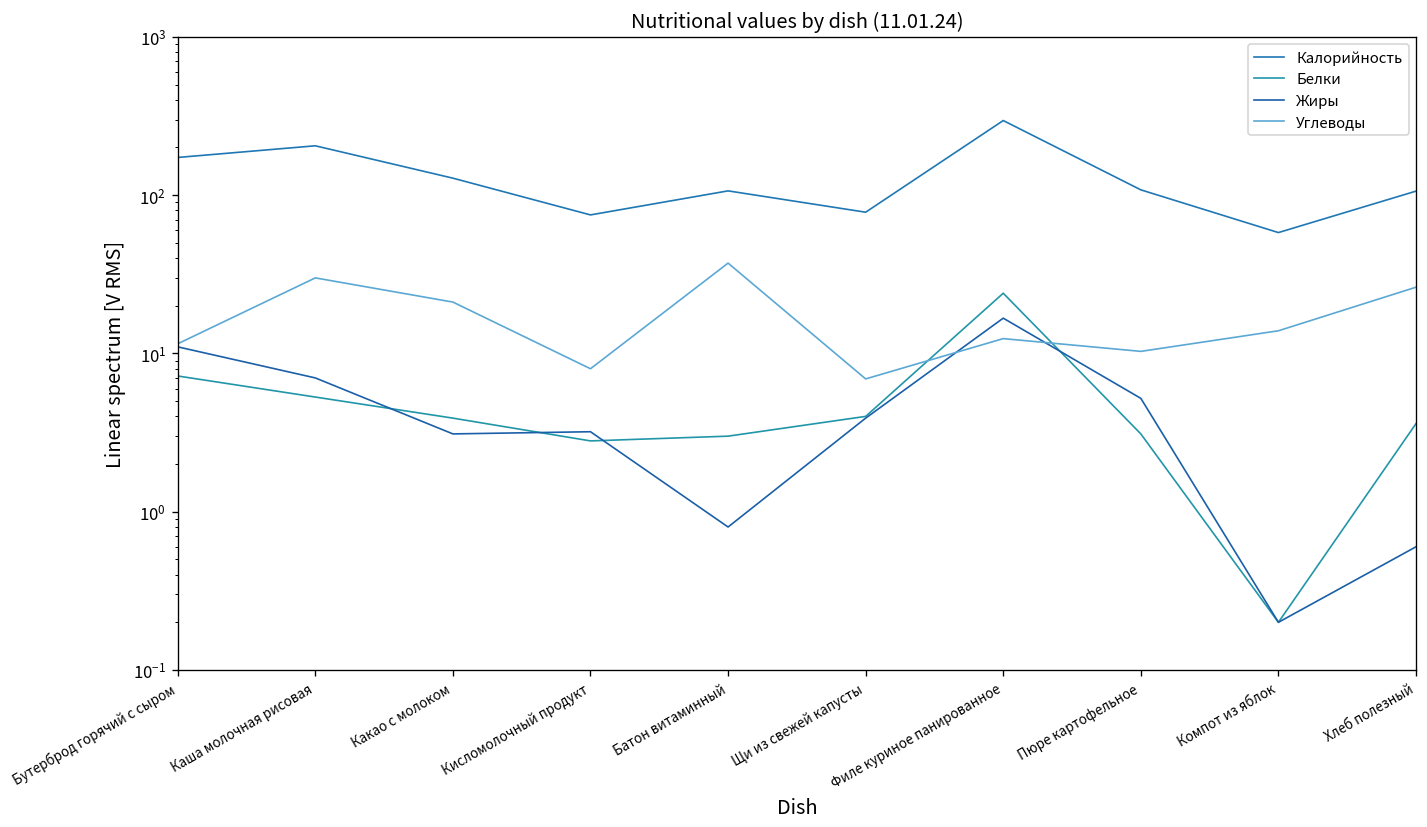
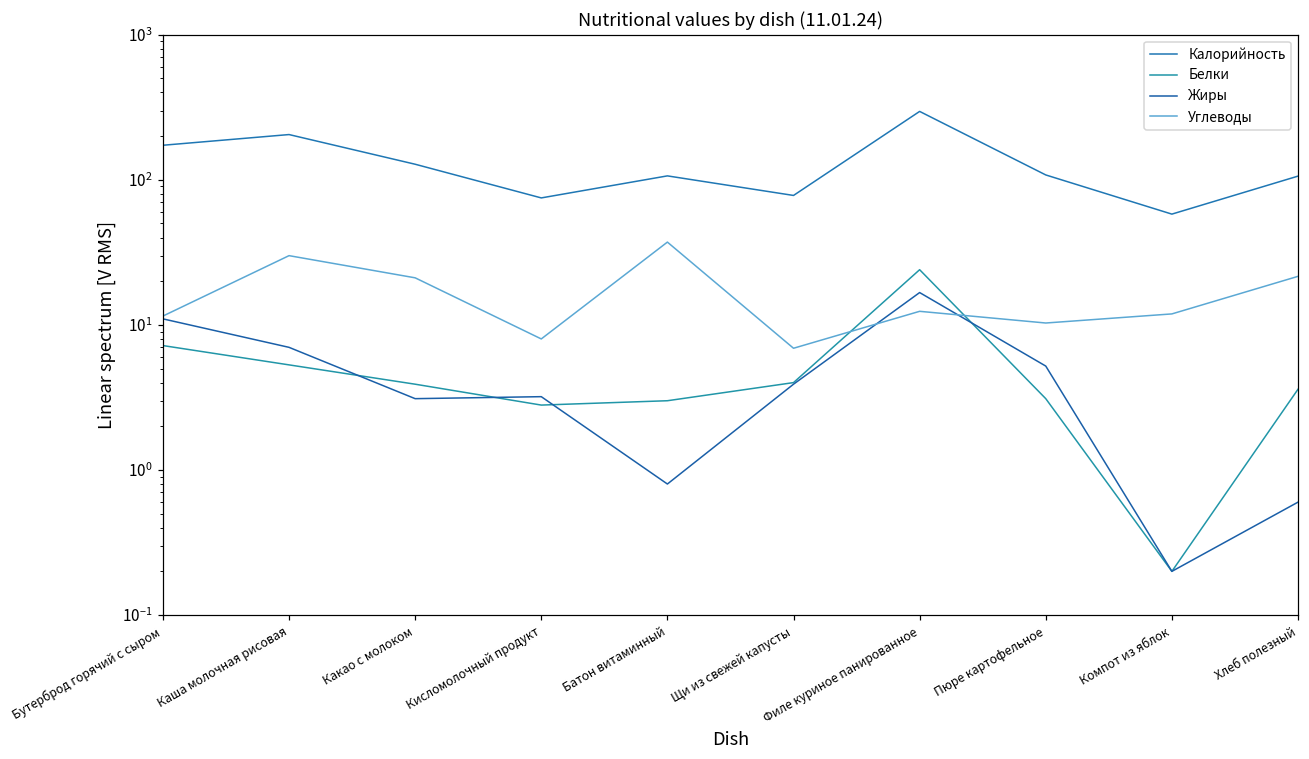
Углеводы, Компот из яблок: 14 -> 12
Углеводы, Хлеб полезный: 26 -> 22
